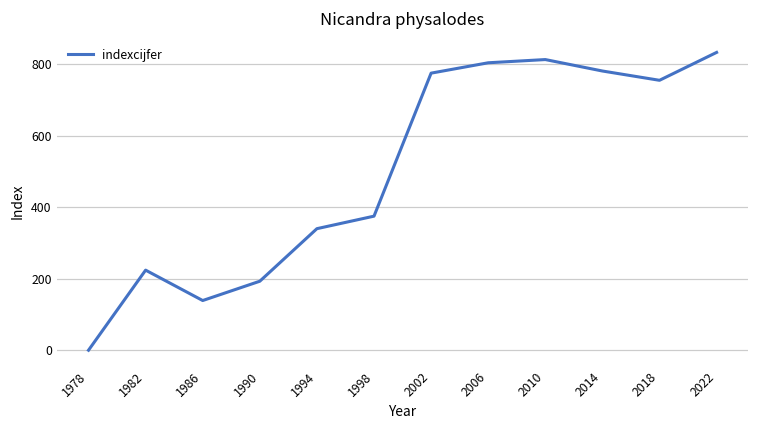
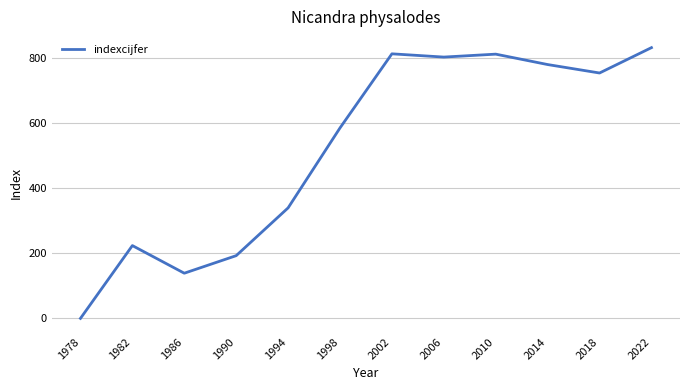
1998: 380 -> 590
2002: 780 -> 810
